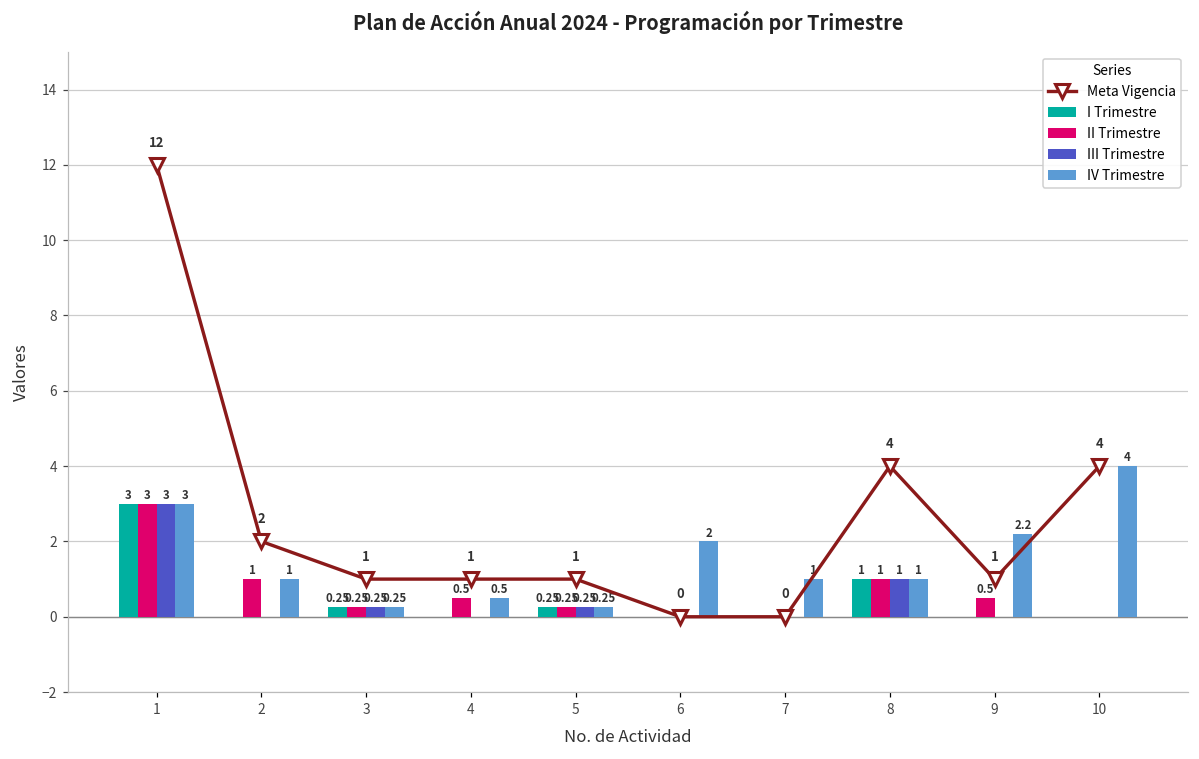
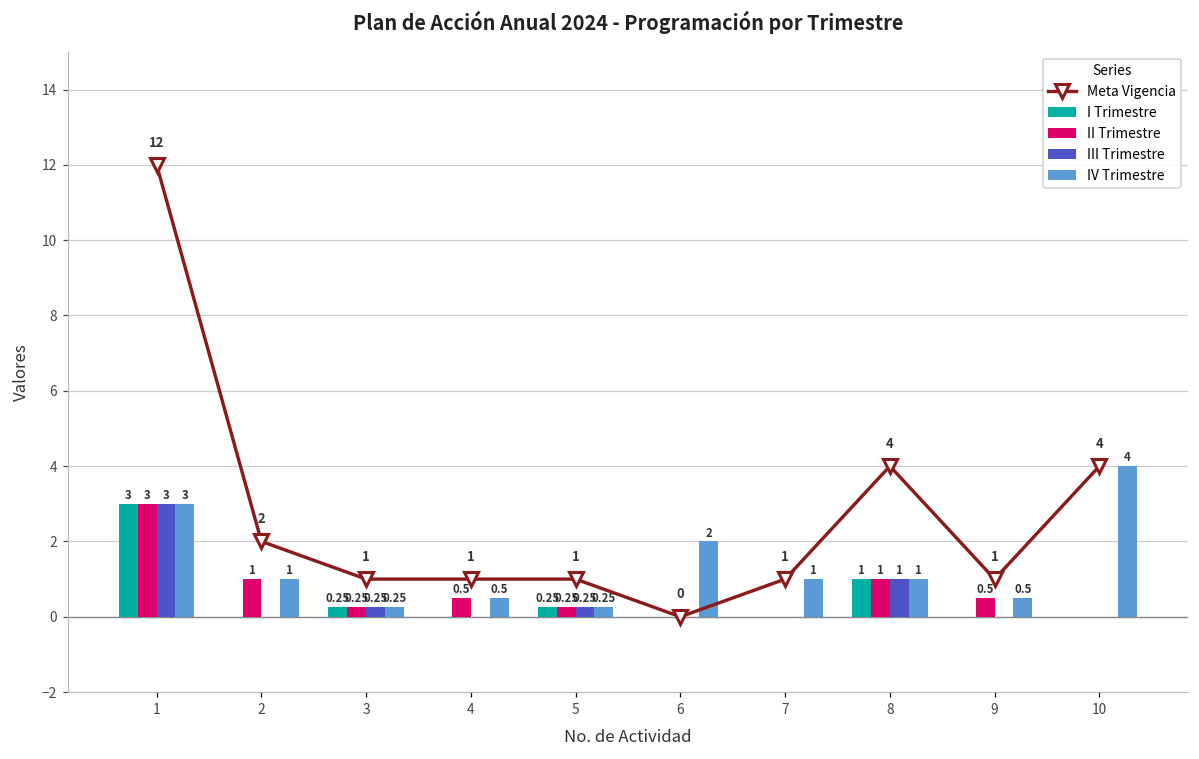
Meta Vigencia, 7: 0 -> 1
IV Trimestre, 9: 2.2 -> 0.5
